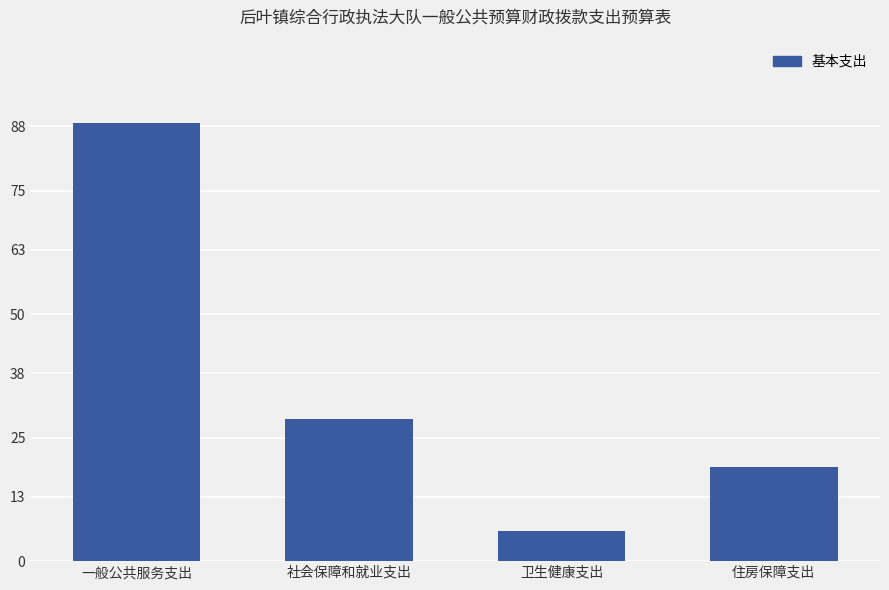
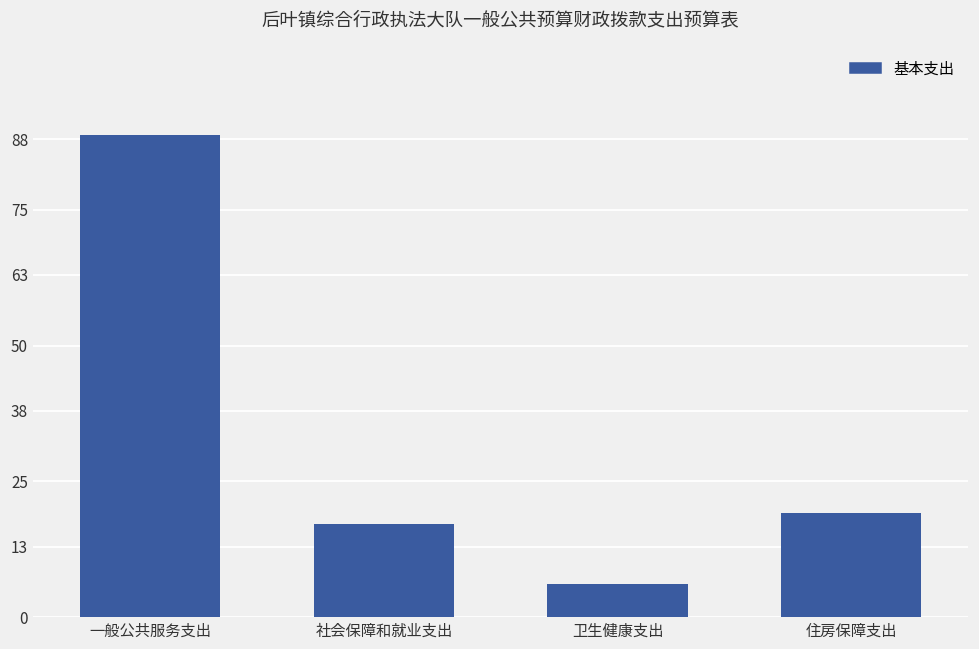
社会保障和就业支出: 29 -> 17
